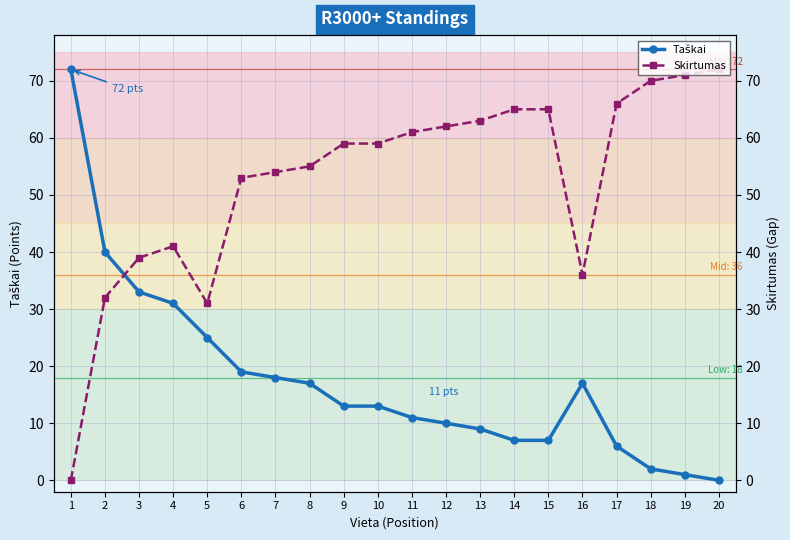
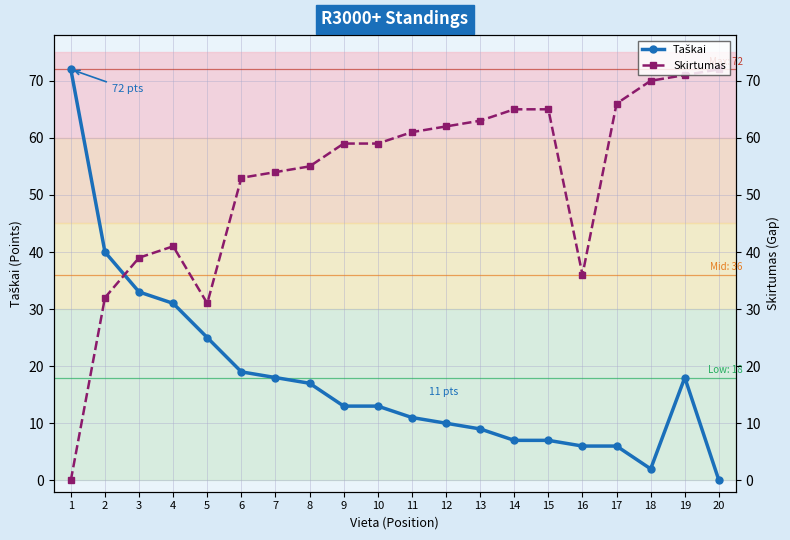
Taškai, 16: 17 -> 6
Taškai, 19: 1 -> 18
